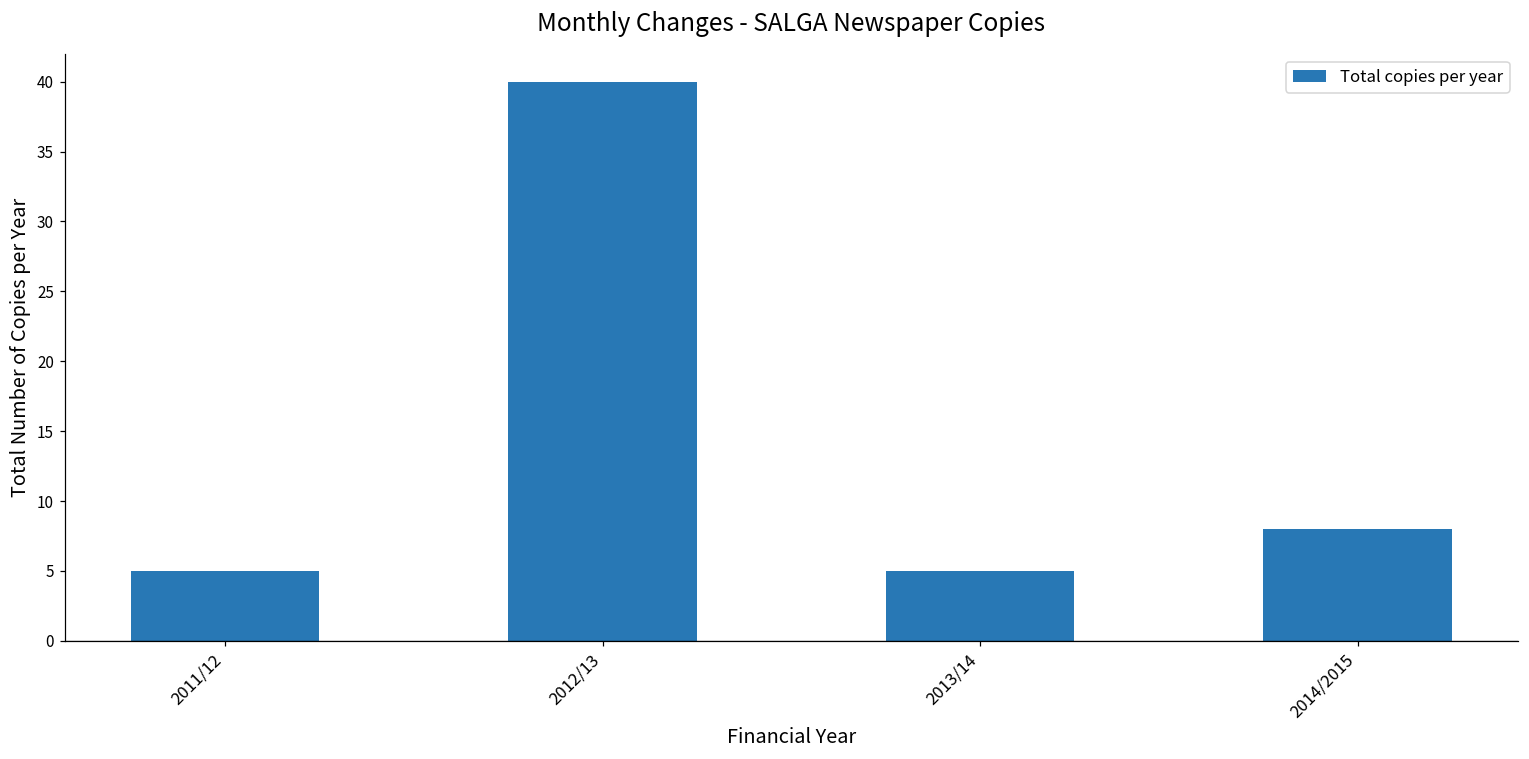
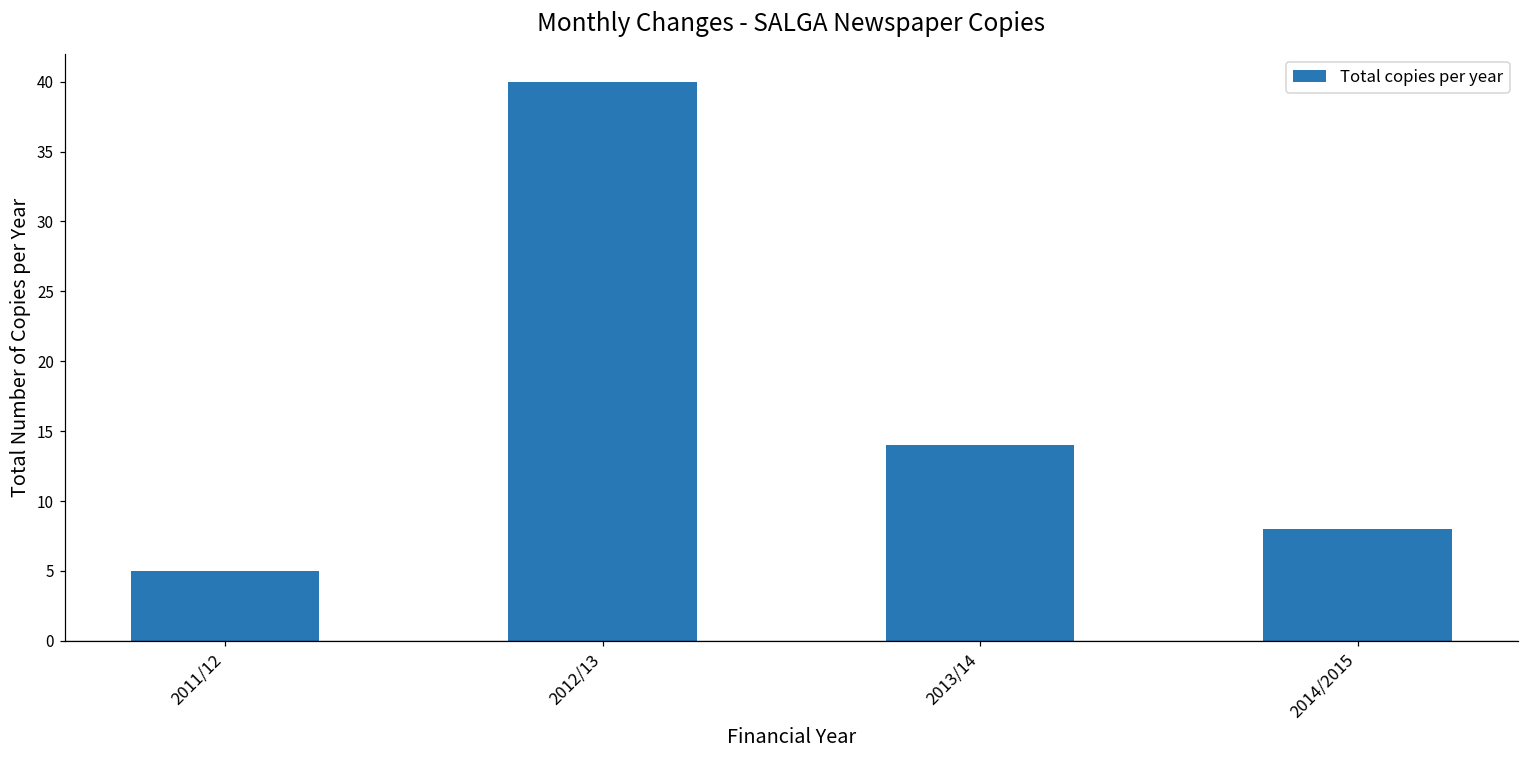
2013/14: 5 -> 14
